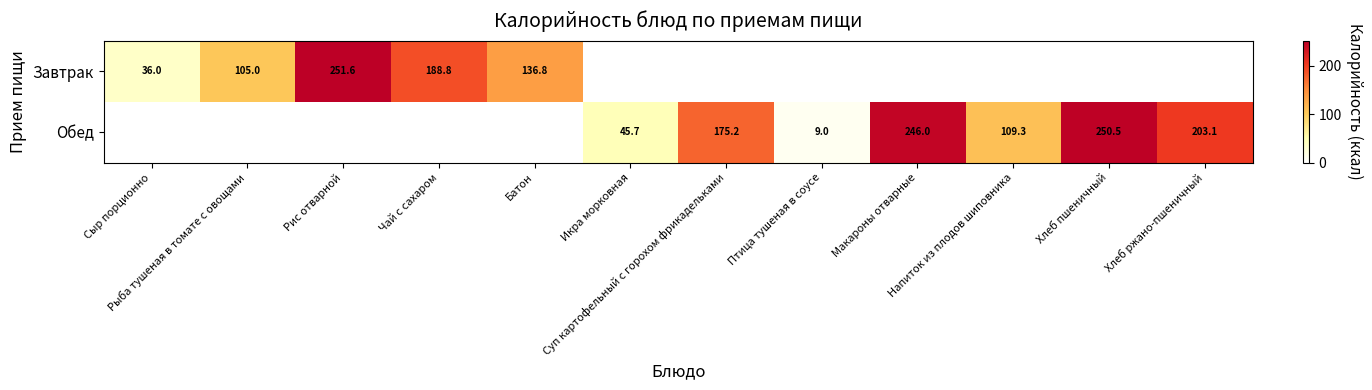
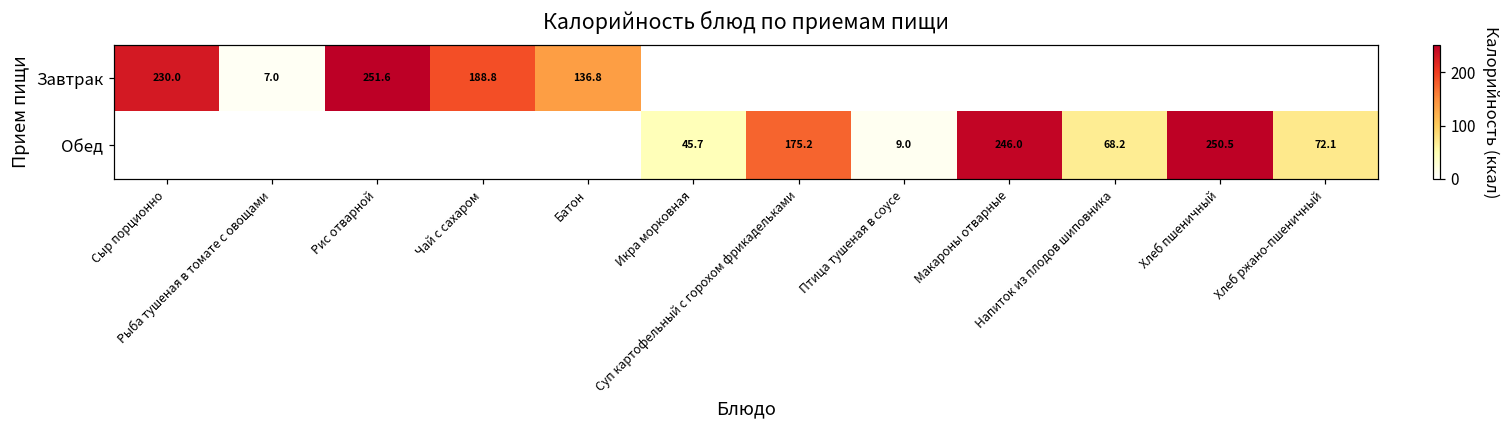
Завтрак, Сыр порционно: 36.0 -> 230.0
Завтрак, Рыба тушеная в томате с овощами: 105.0 -> 7.0
Обед, Напиток из плодов шиповника: 109.3 -> 68.2
Обед, Хлеб ржано-пшеничный: 203.1 -> 72.1
